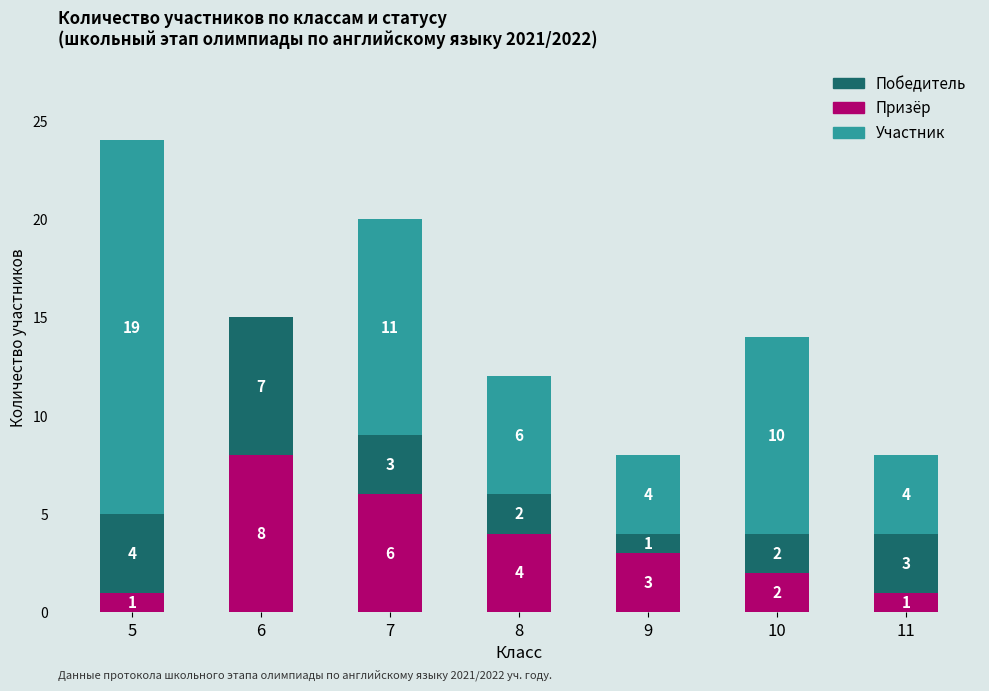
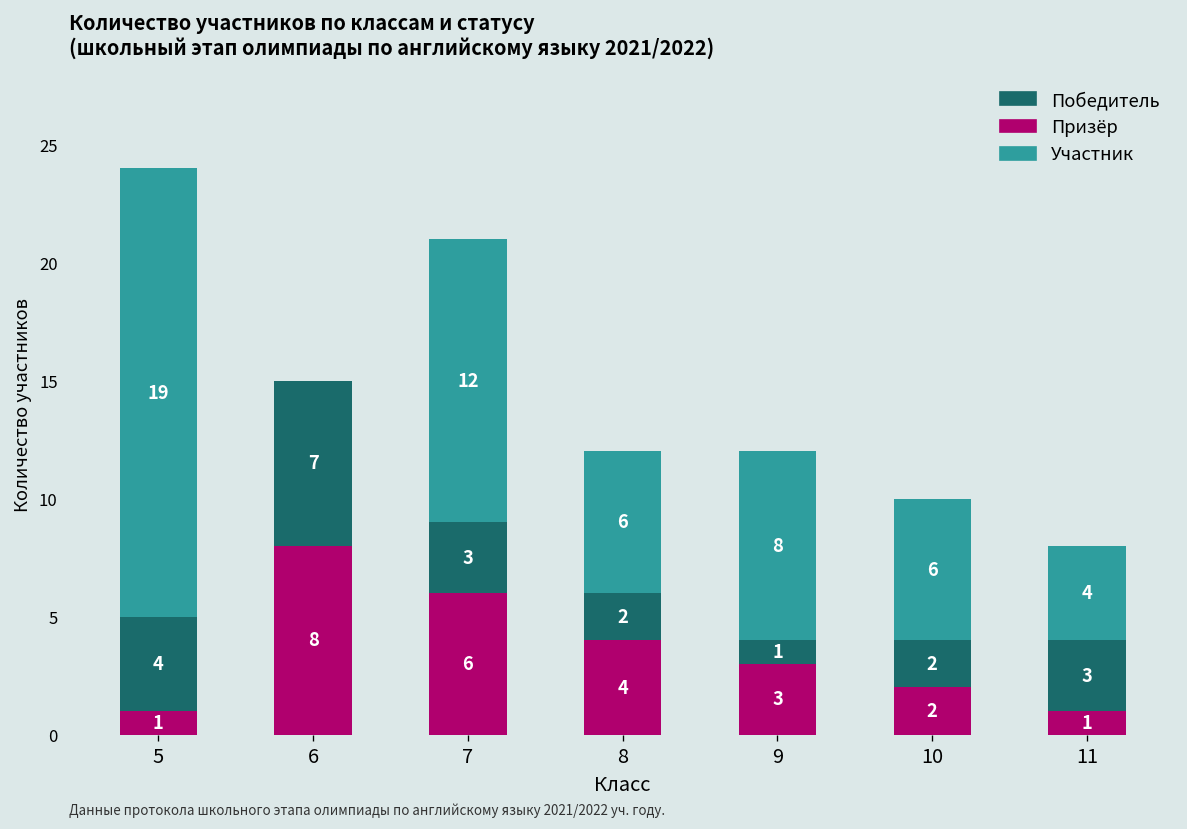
Участник, 7: 11 -> 12
Участник, 9: 4 -> 8
Участник, 10: 10 -> 6
